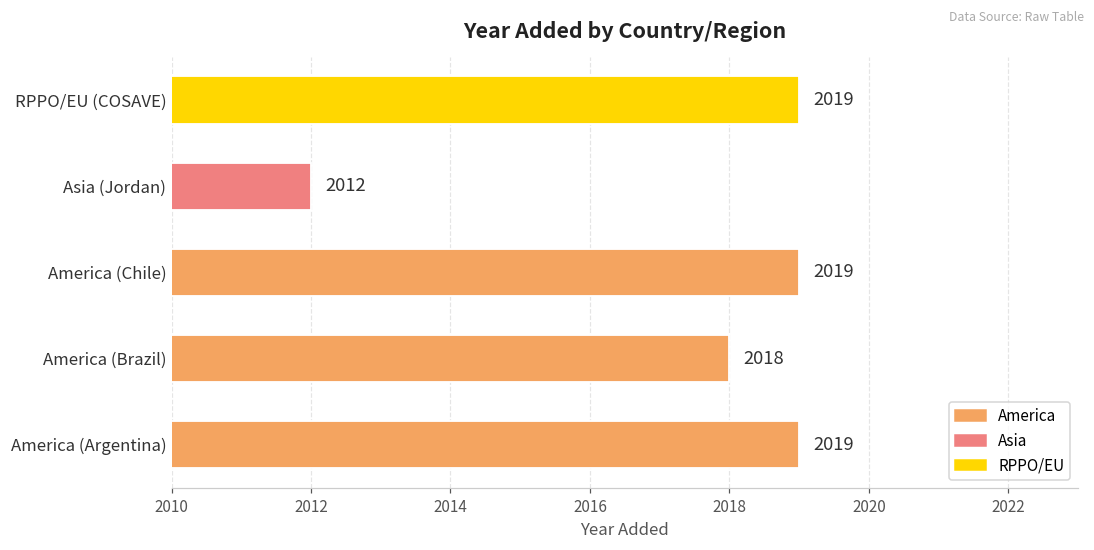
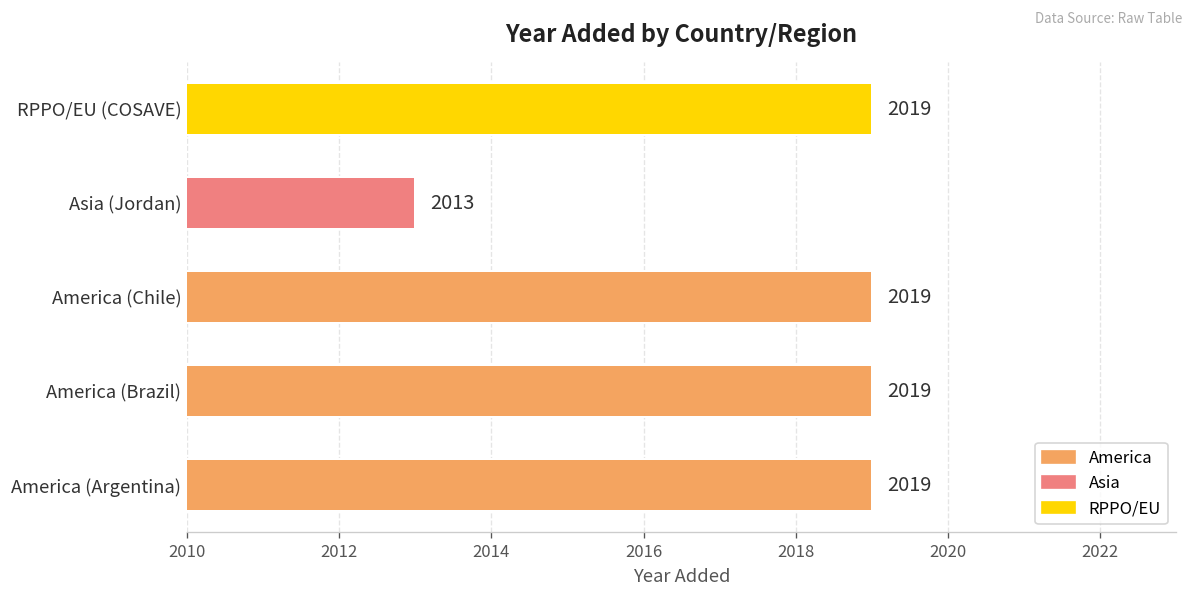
Asia (Jordan): 2012 -> 2013
America (Brazil): 2018 -> 2019
